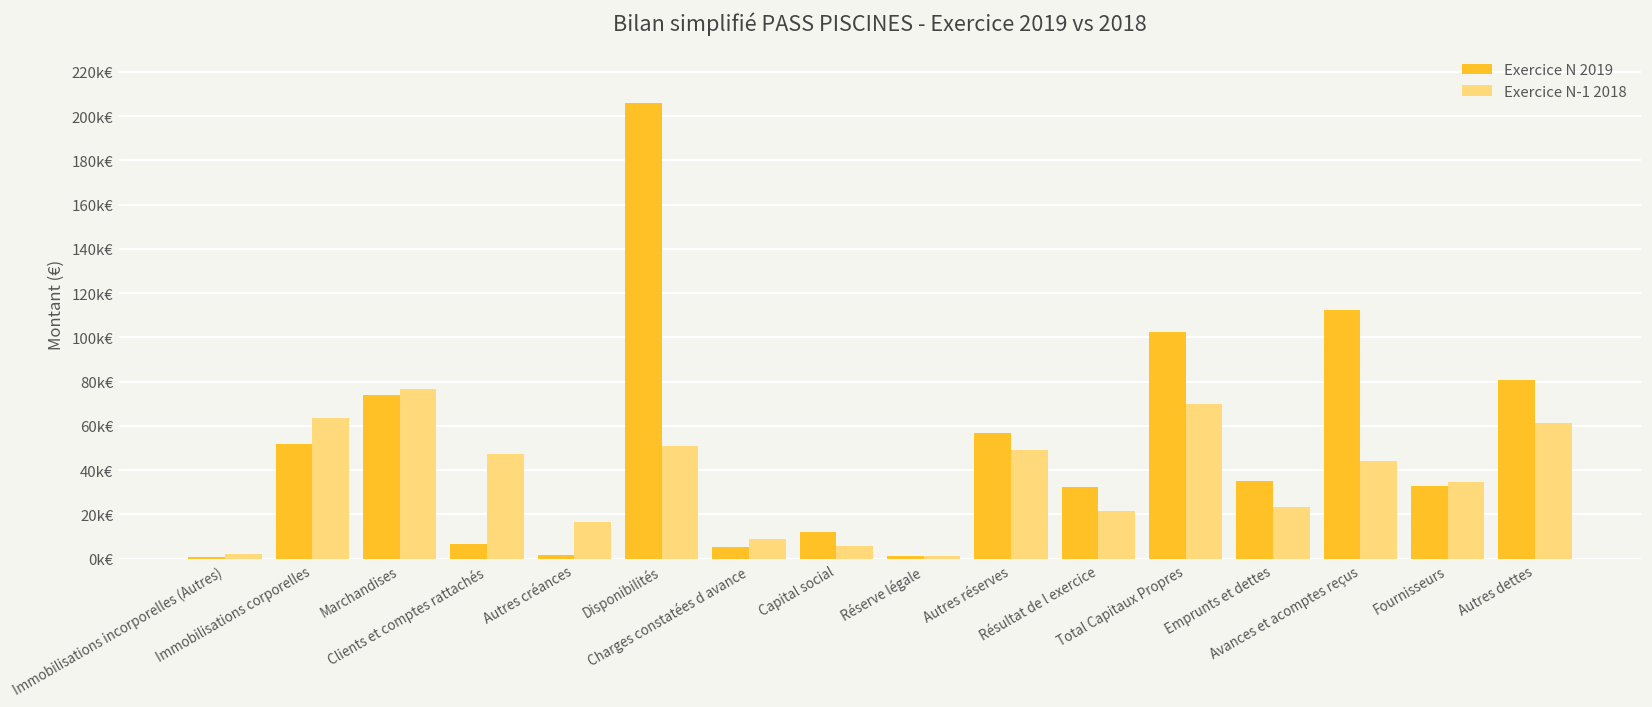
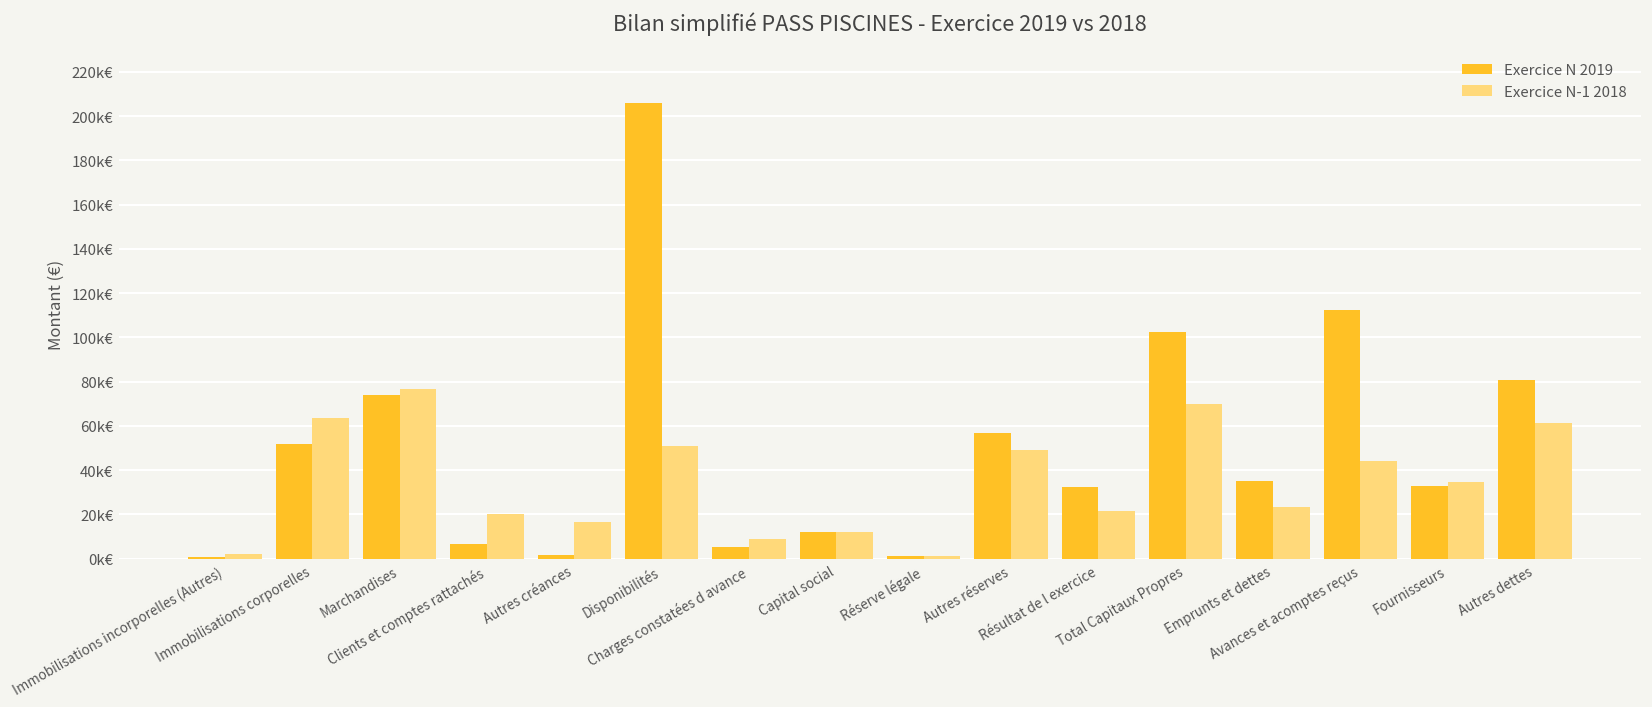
Exercice N-1 2018, Clients et comptes rattachés: 47k€ -> 20k€
Exercice N-1 2018, Capital social: 6k€ -> 12k€
